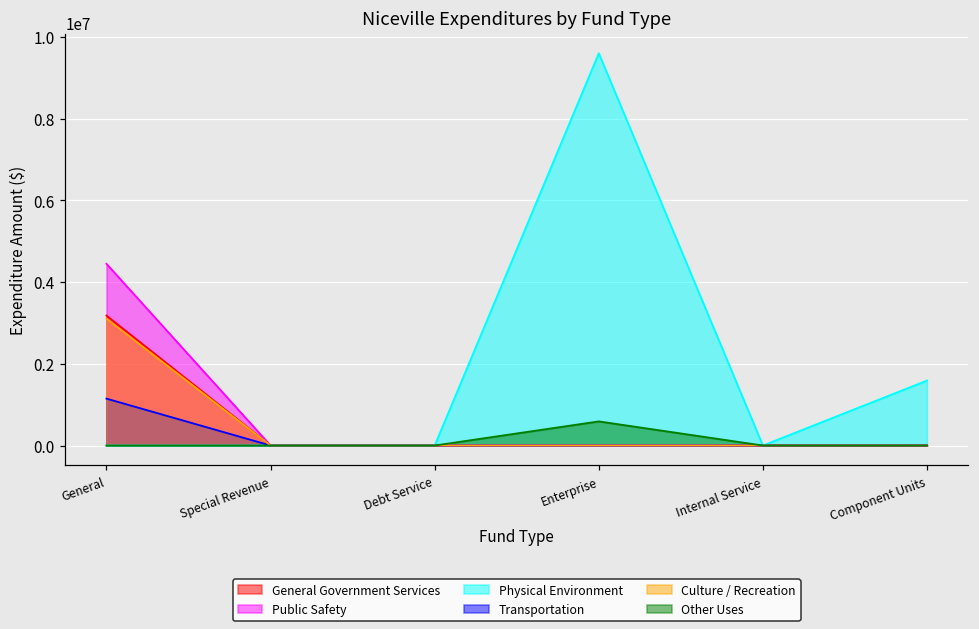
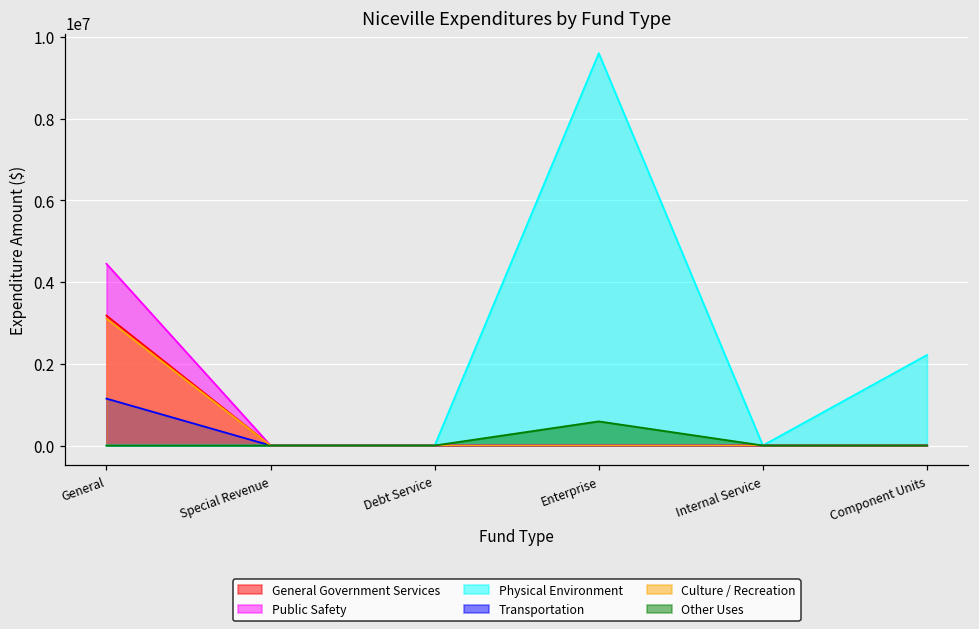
Physical Environment, Component Units: 1600000 -> 2200000
